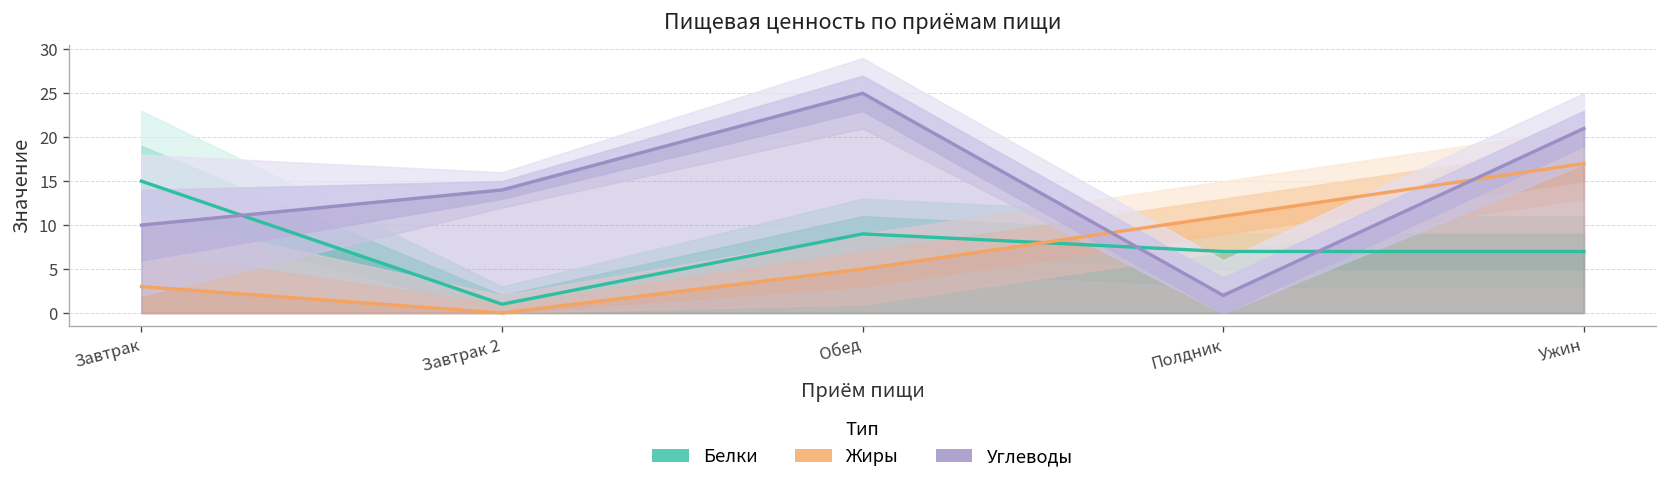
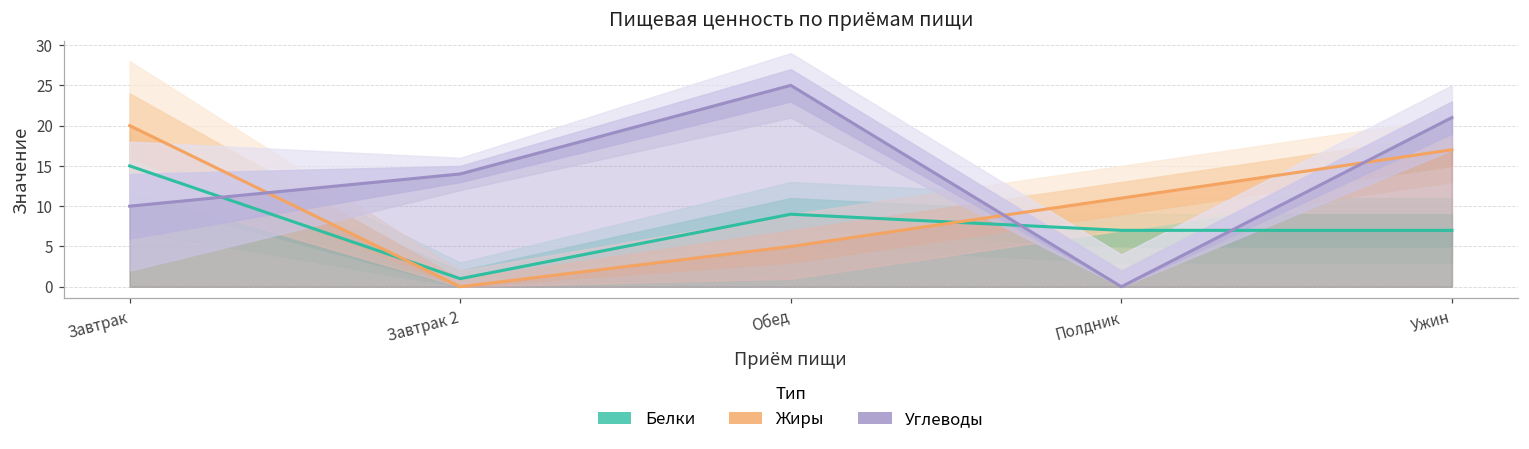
Жиры, Завтрак: 3 -> 20
Углеводы, Полдник: 2 -> 0
